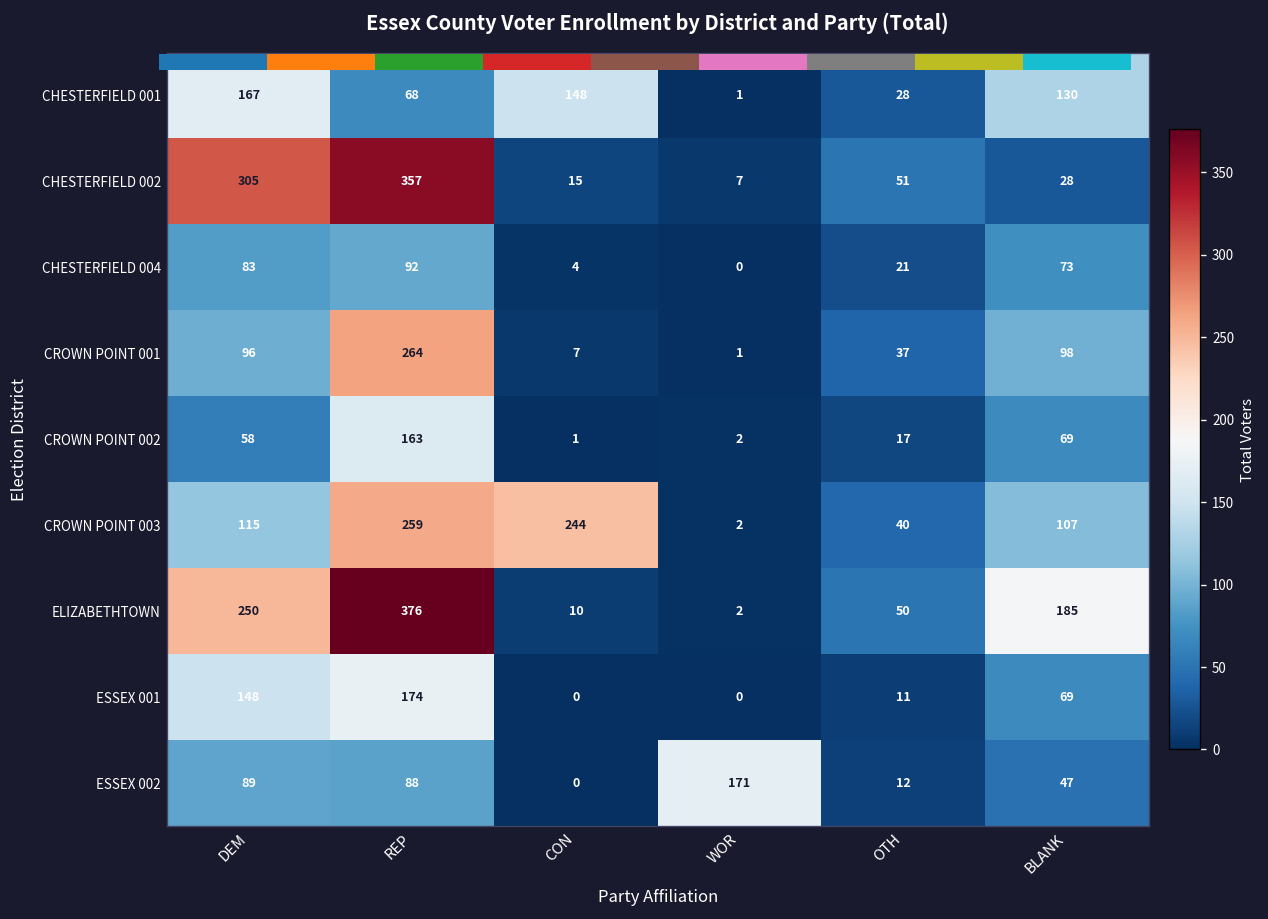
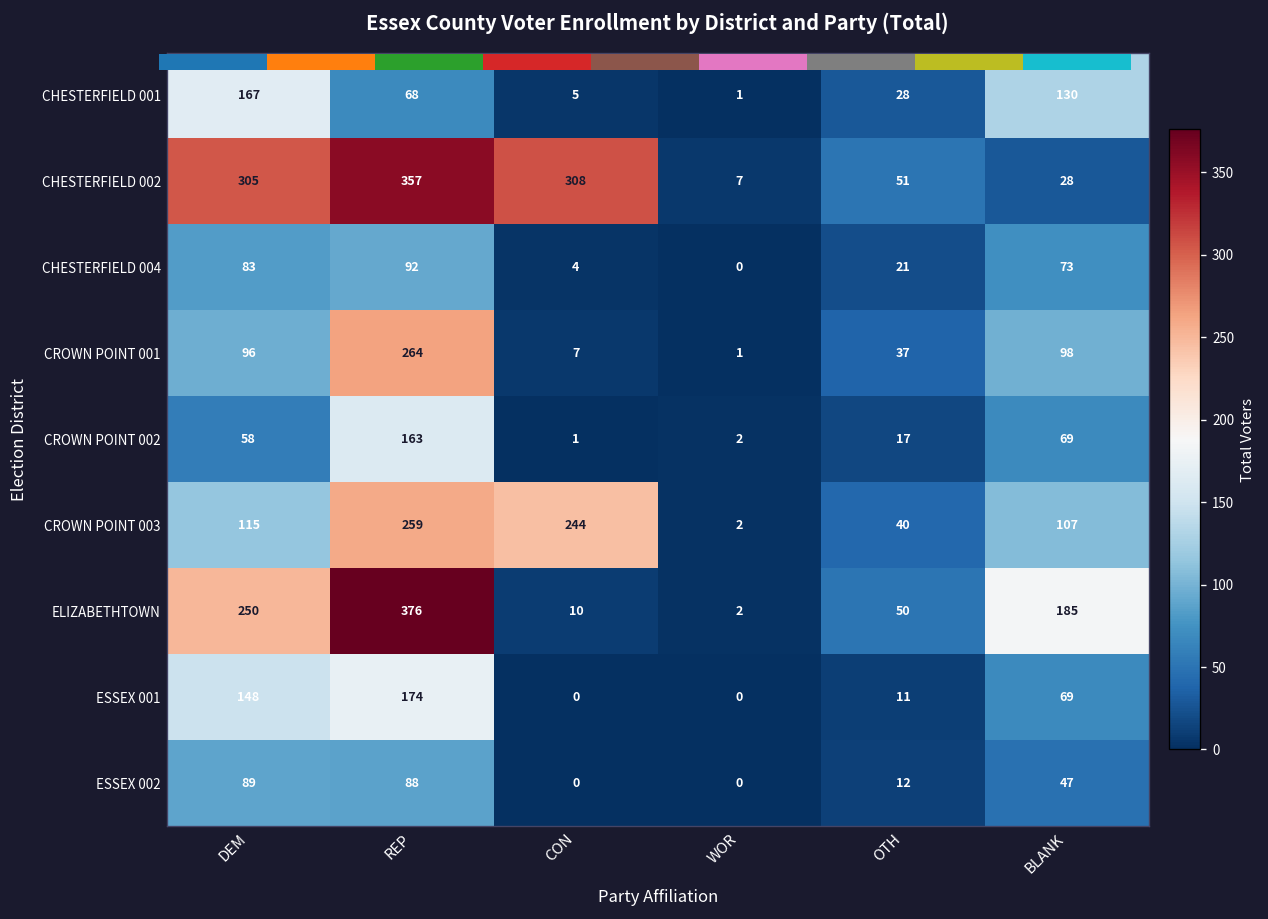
Essex County Voter Enrollment by District and Party (Total), CHESTERFIELD 001, CON: 148 -> 5
Essex County Voter Enrollment by District and Party (Total), CHESTERFIELD 002, CON: 15 -> 308
Essex County Voter Enrollment by District and Party (Total), ESSEX 002, WOR: 171 -> 0
